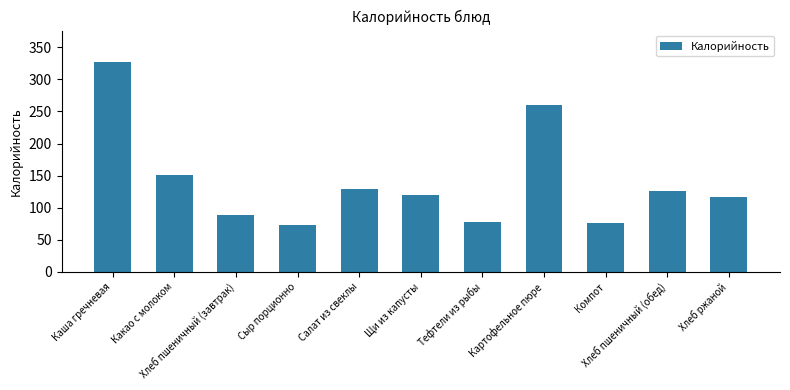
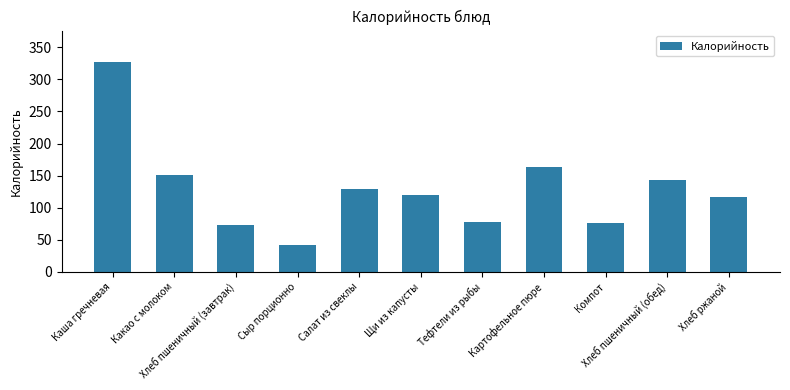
Хлеб пшеничный (завтрак): 90 -> 70
Сыр порционно: 70 -> 40
Картофельное пюре: 260 -> 160
Хлеб пшеничный (обед): 130 -> 140
